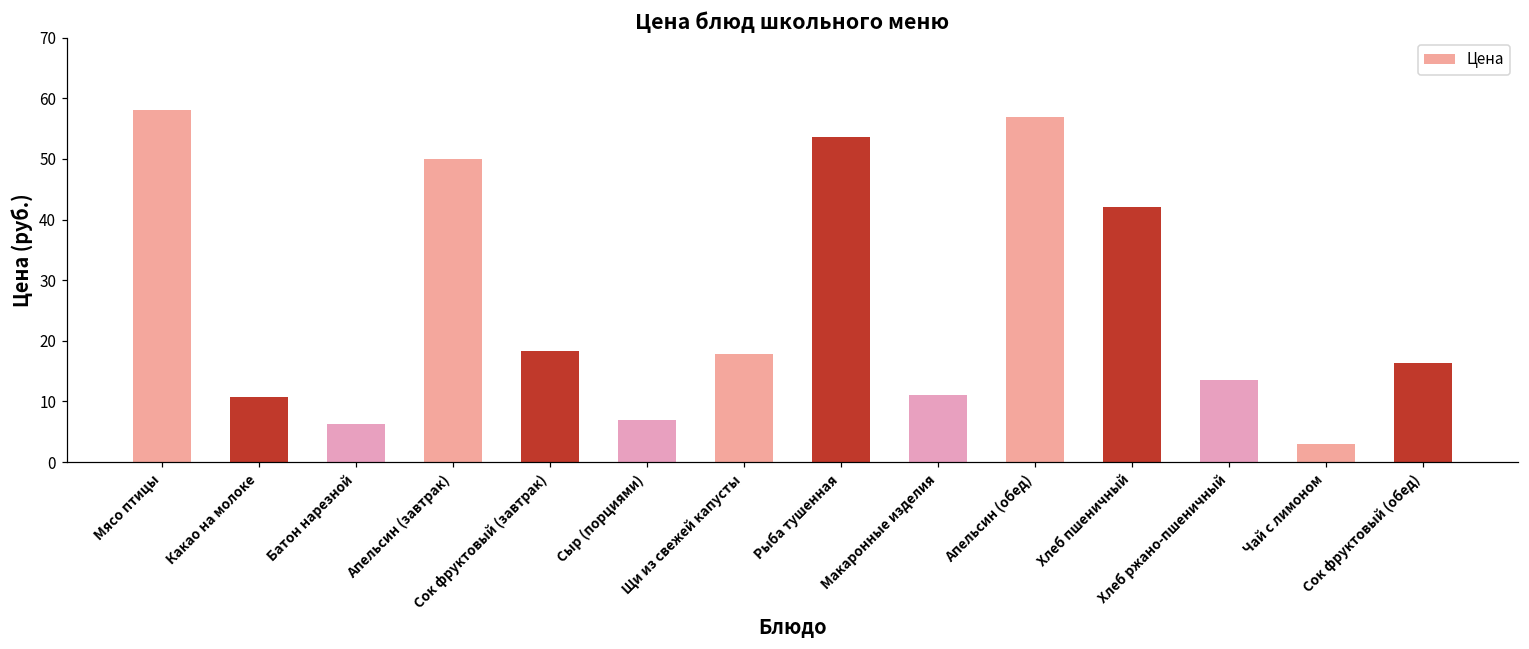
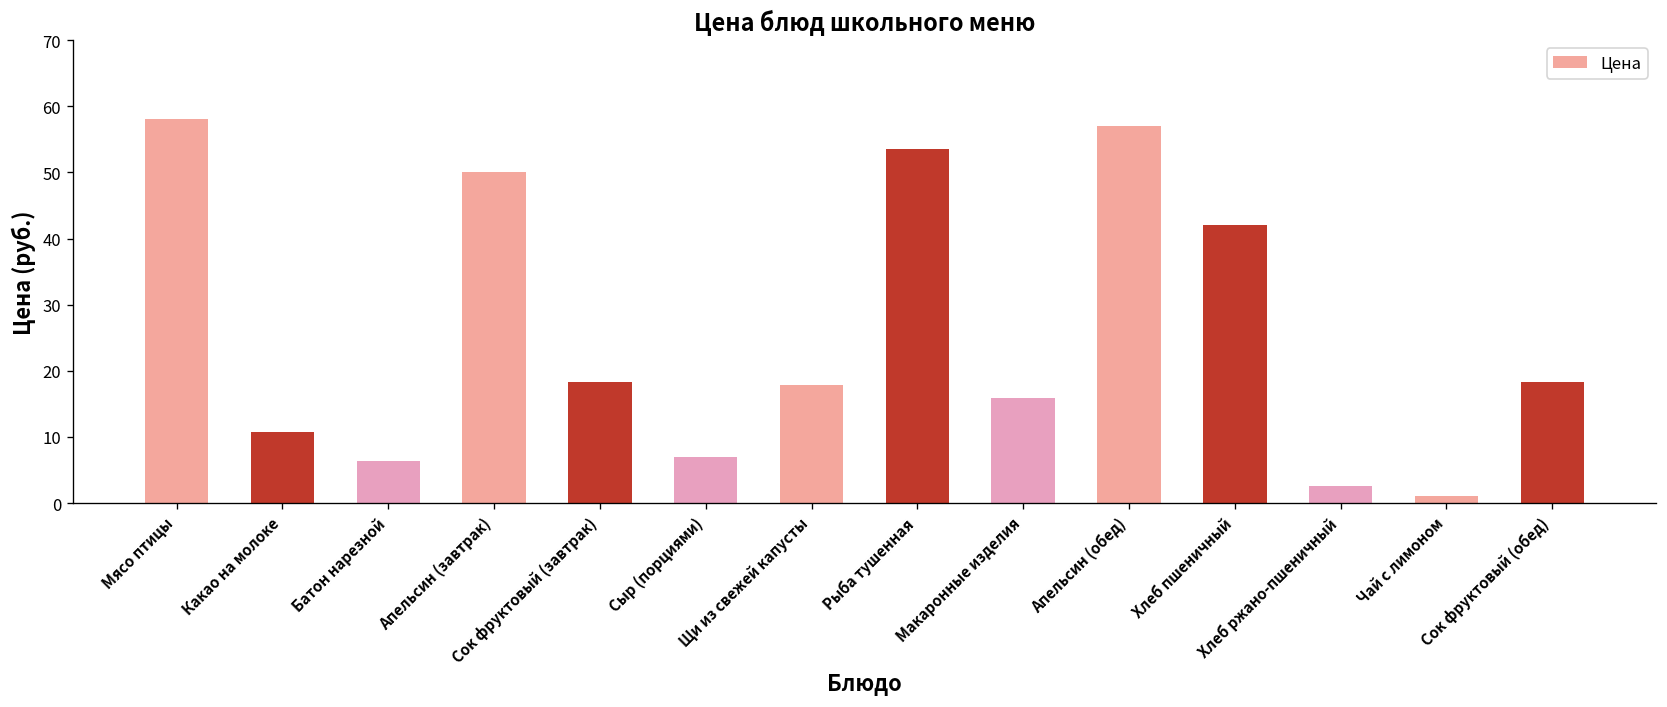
Макаронные изделия: 11 -> 16
Хлеб ржано-пшеничный: 13 -> 3
Чай с лимоном: 3 -> 1
Сок фруктовый (обед): 16 -> 18
